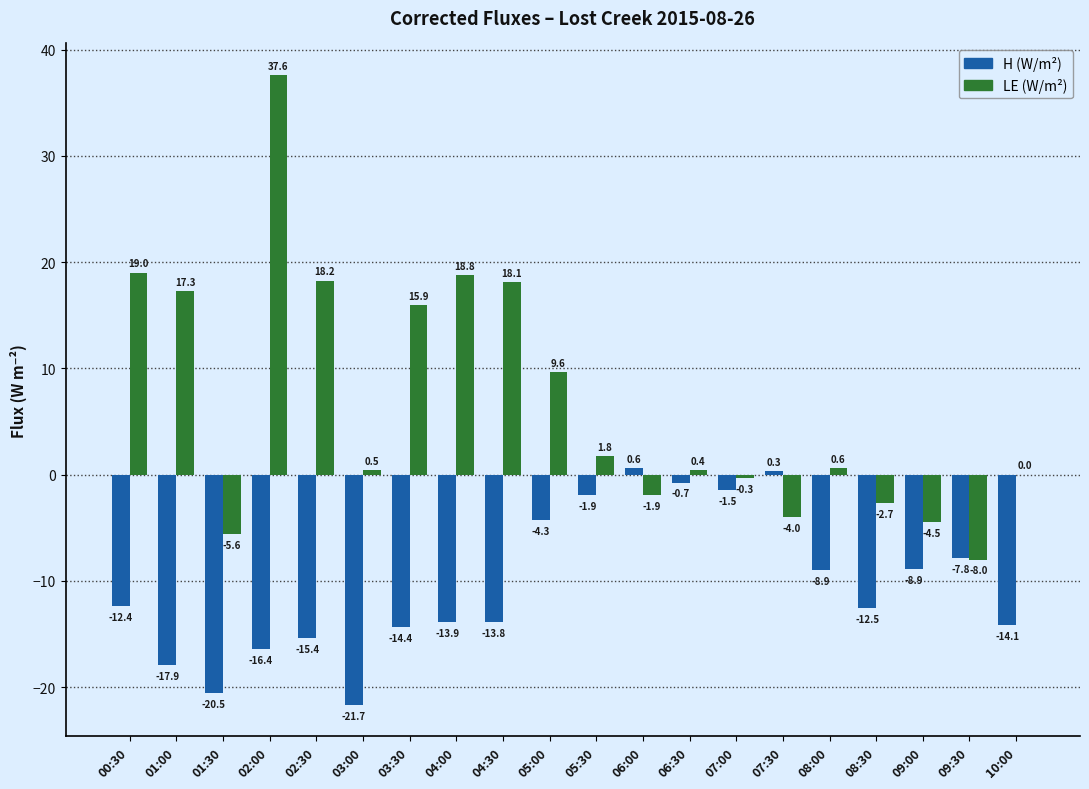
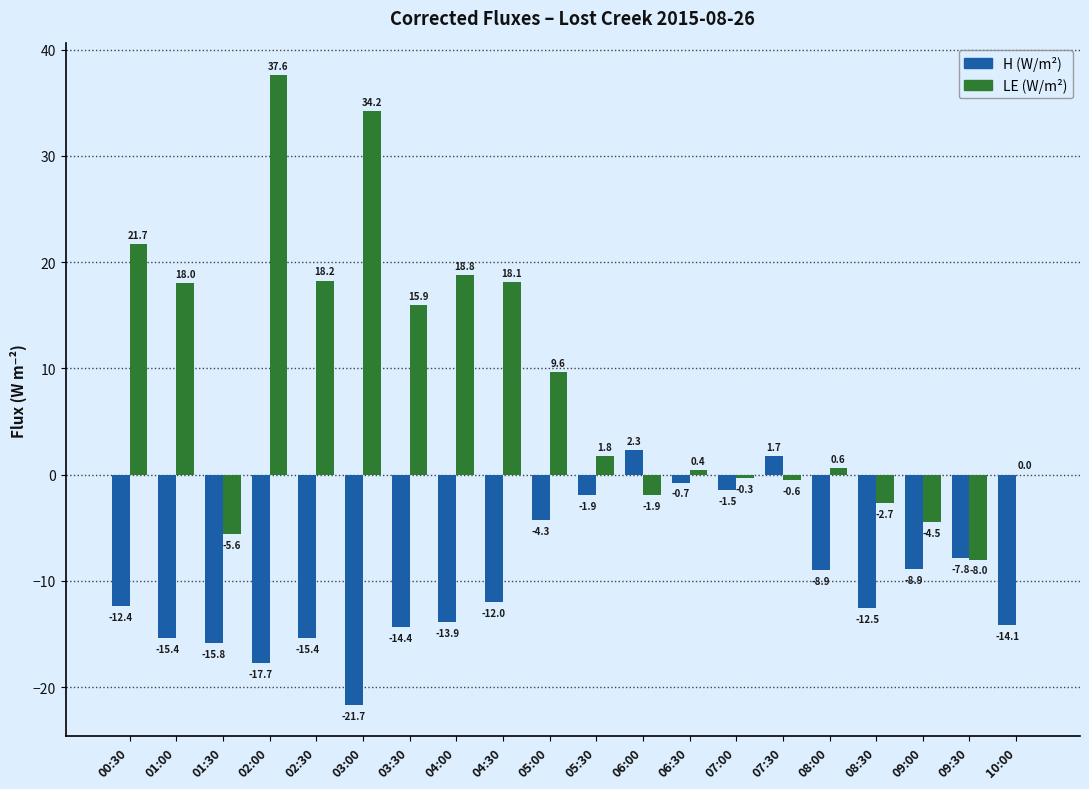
LE (W/m²), 00:30: 19.0 -> 21.7
H (W/m²), 01:00: -17.9 -> -15.4
LE (W/m²), 01:00: 17.3 -> 18.0
H (W/m²), 01:30: -20.5 -> -15.8
H (W/m²), 02:00: -16.4 -> -17.7
LE (W/m²), 03:00: 0.5 -> 34.2
H (W/m²), 04:30: -13.8 -> -12.0
H (W/m²), 06:00: 0.6 -> 2.3
H (W/m²), 07:30: 0.3 -> 1.7
LE (W/m²), 07:30: -4.0 -> -0.6
